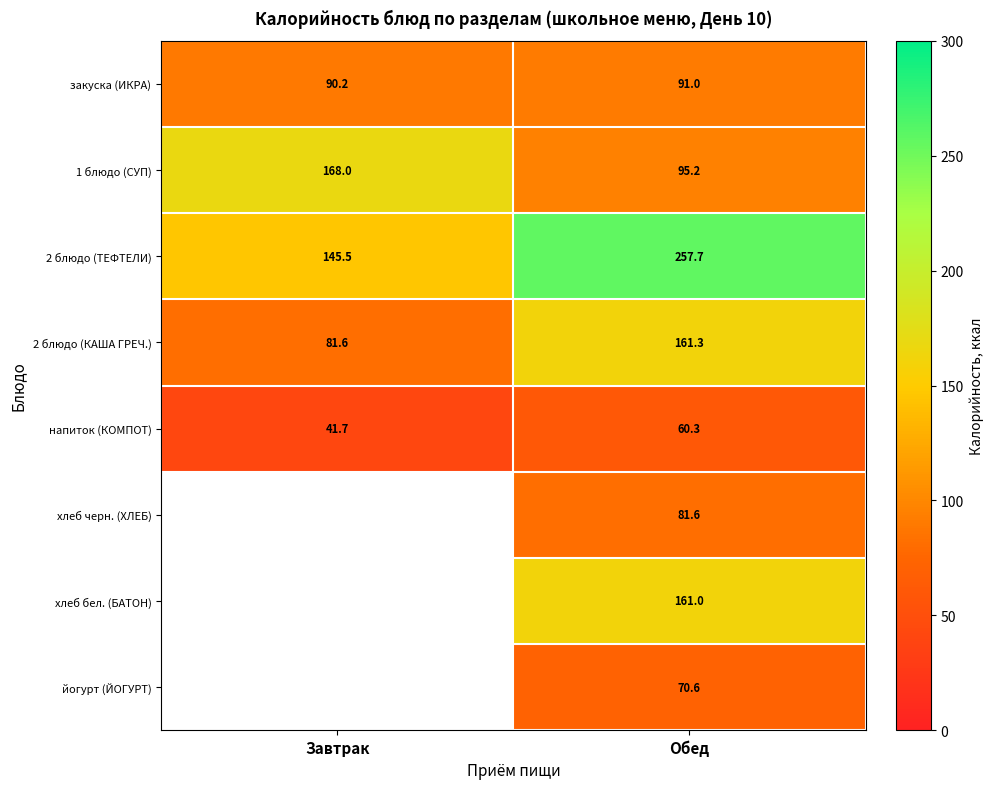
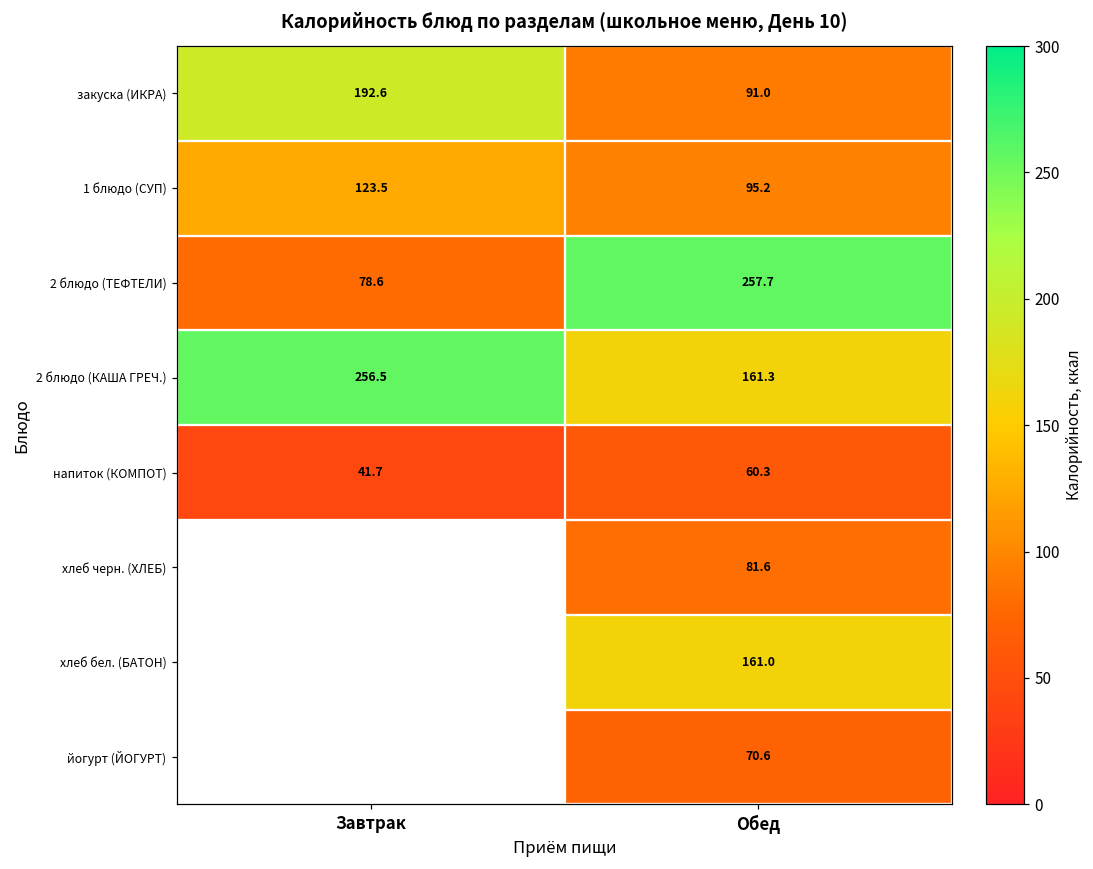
закуска (ИКРА), Завтрак: 90.2 -> 192.6
1 блюдо (СУП), Завтрак: 168.0 -> 123.5
2 блюдо (ТЕФТЕЛИ), Завтрак: 145.5 -> 78.6
2 блюдо (КАША ГРЕЧ.), Завтрак: 81.6 -> 256.5
